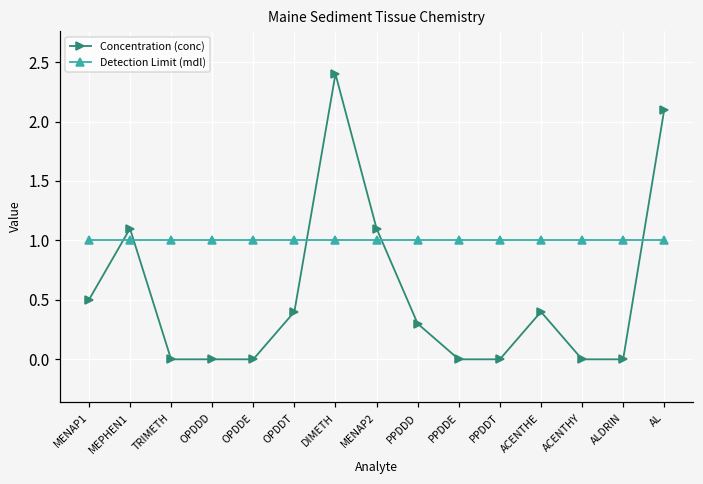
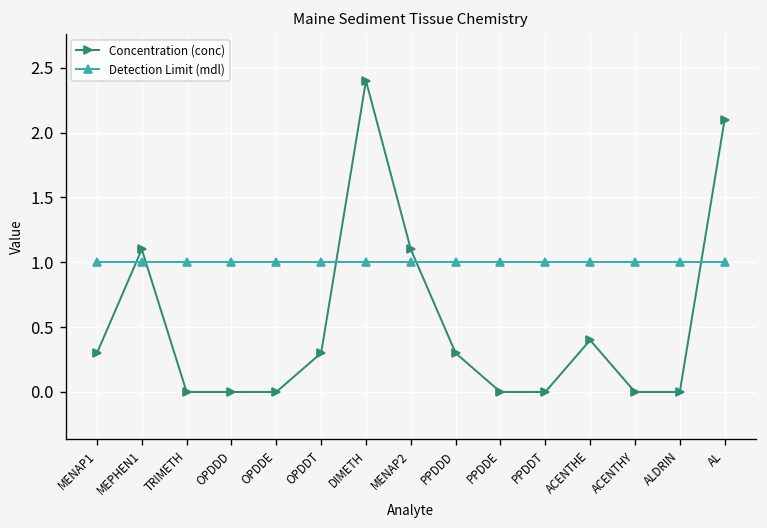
Concentration (conc), MENAP1: 0.5 -> 0.3
Concentration (conc), OPDDT: 0.4 -> 0.3
